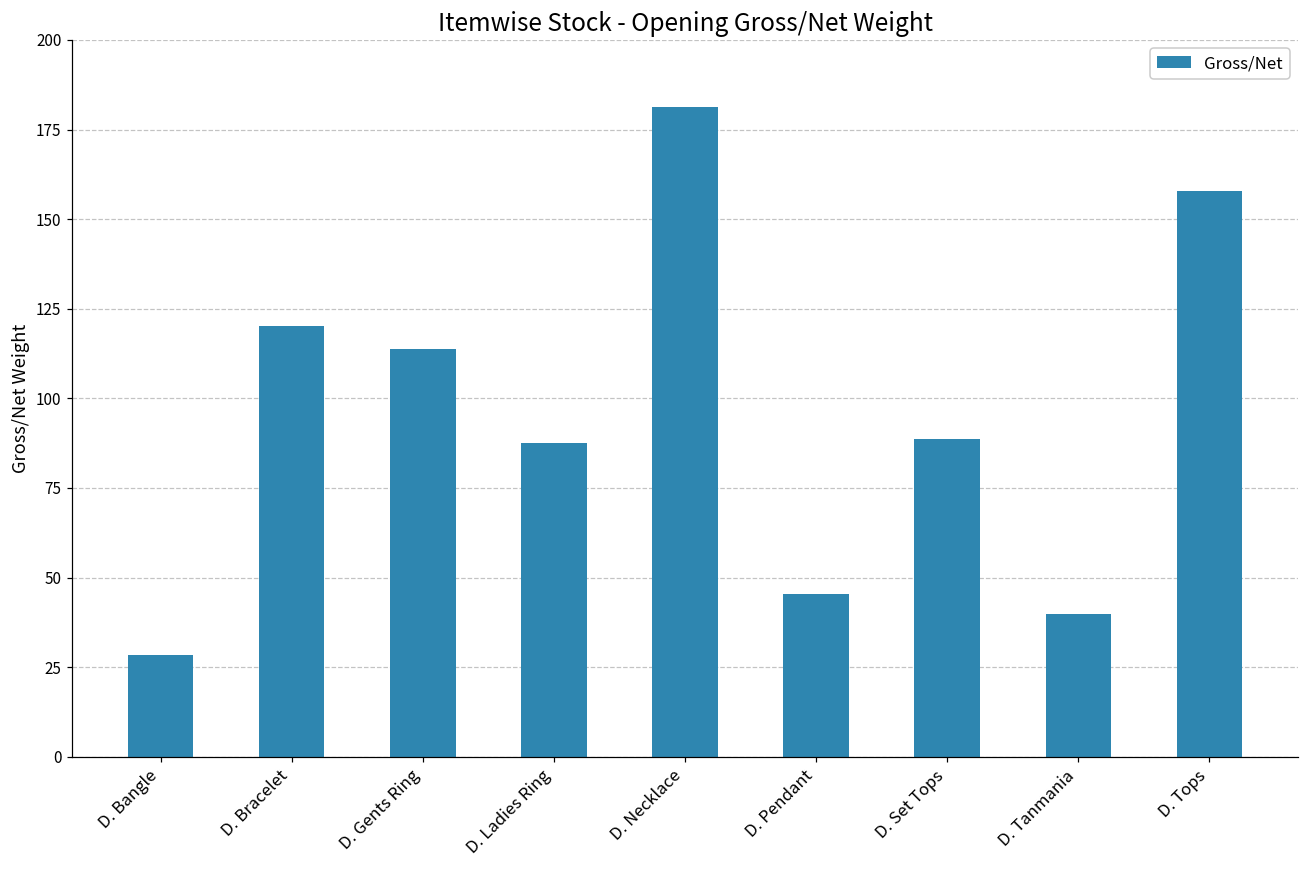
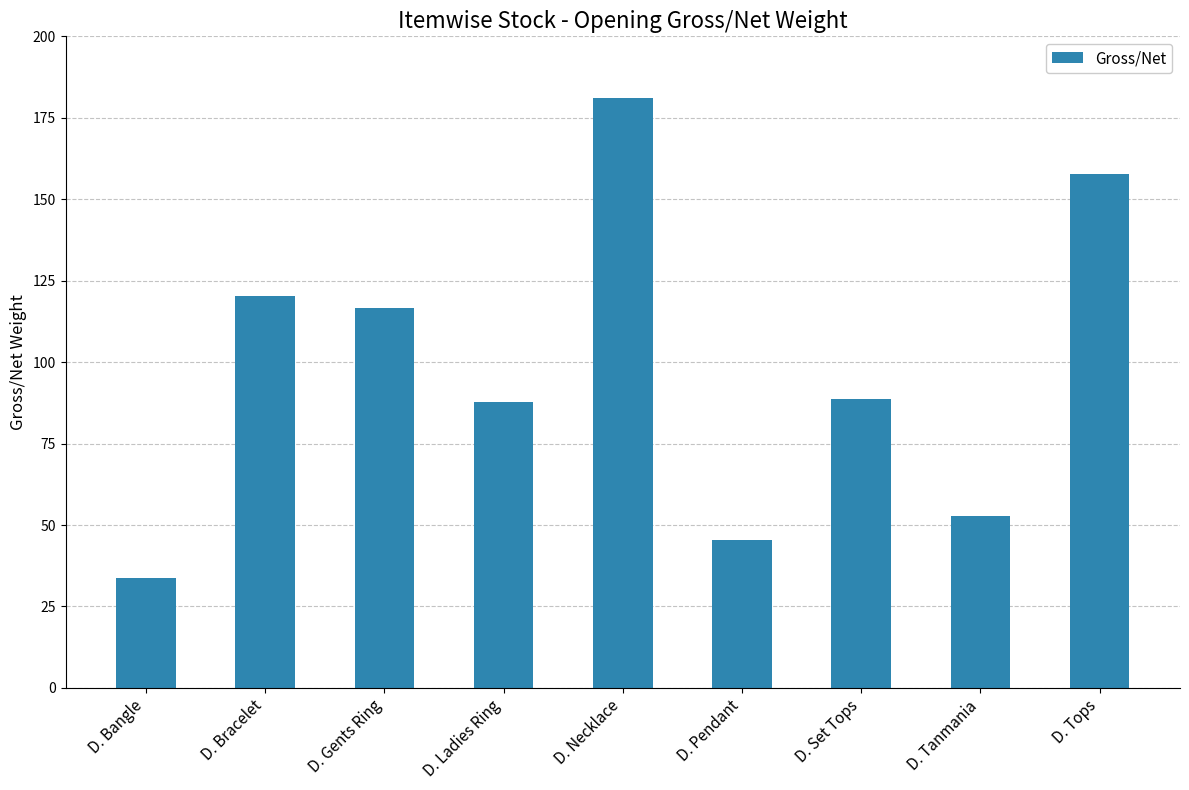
D. Bangle: 28 -> 34
D. Gents Ring: 114 -> 117
D. Tanmania: 40 -> 53
